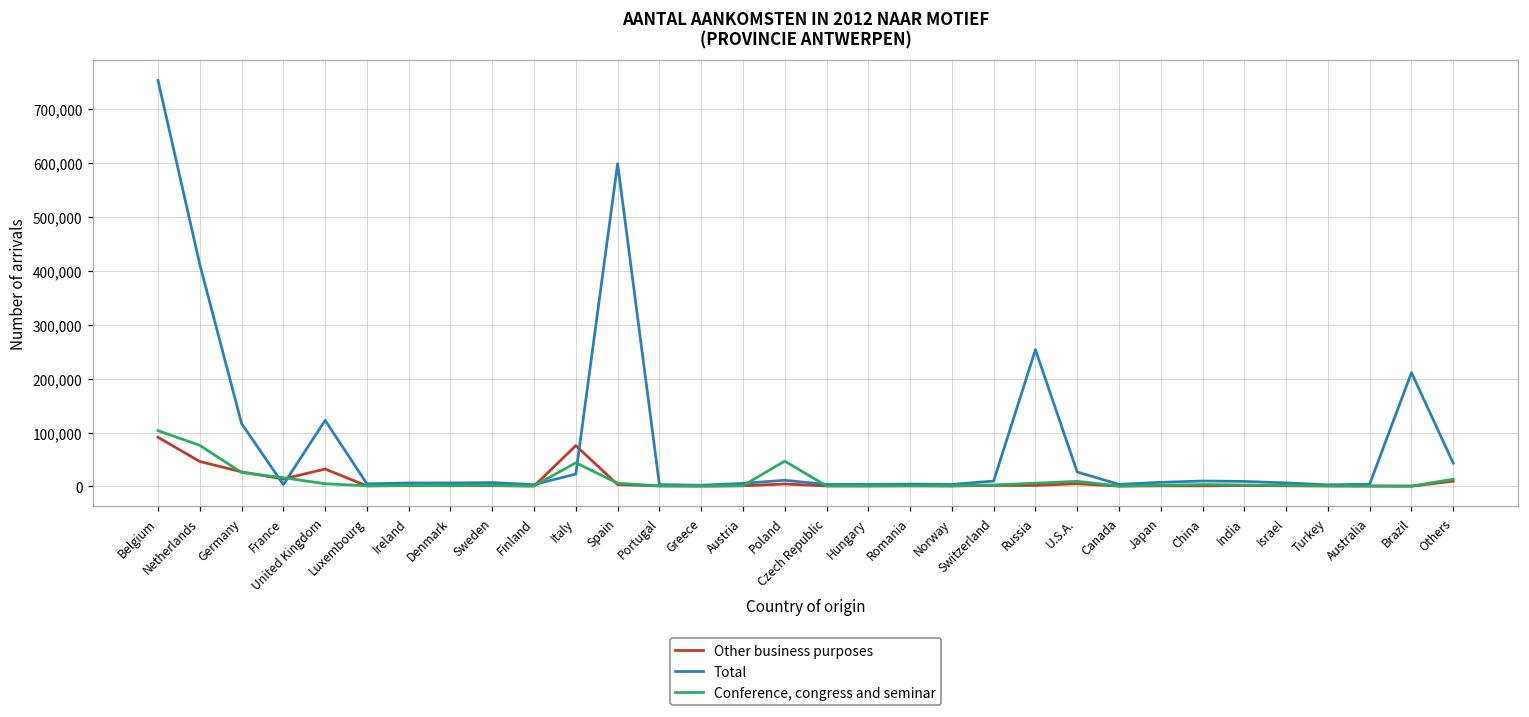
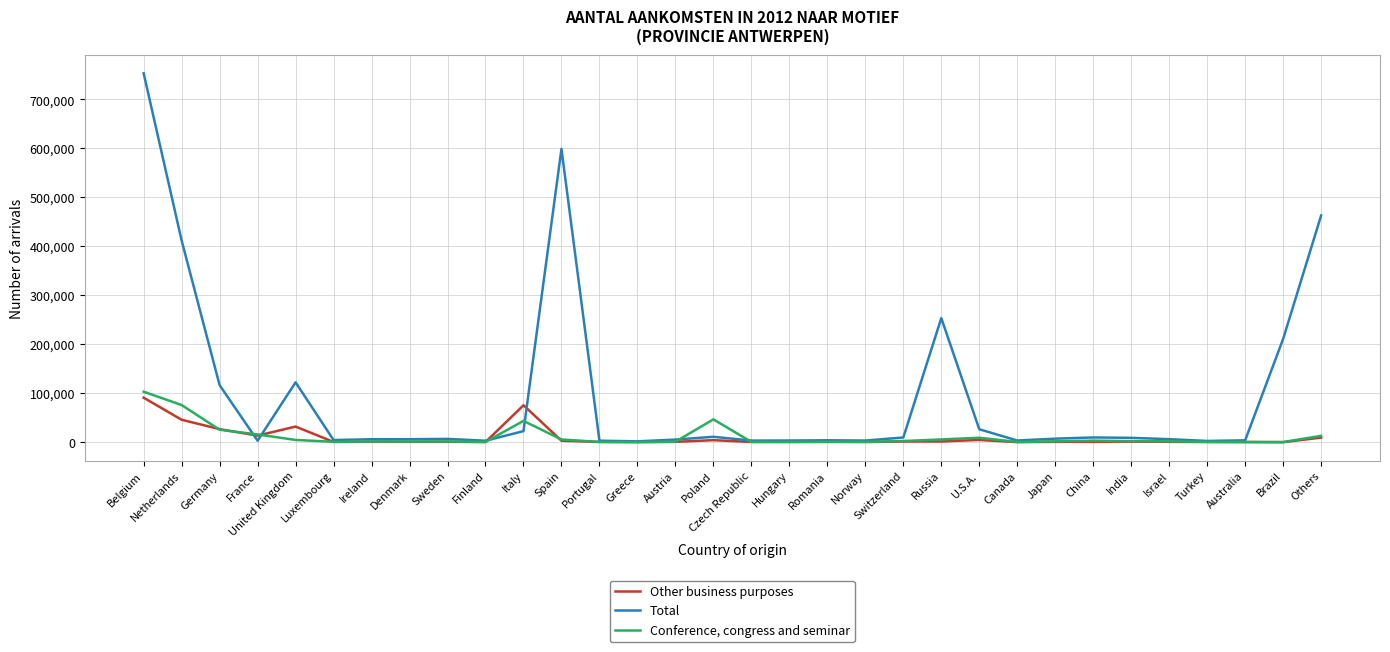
Total, Others: 40,000 -> 460,000
